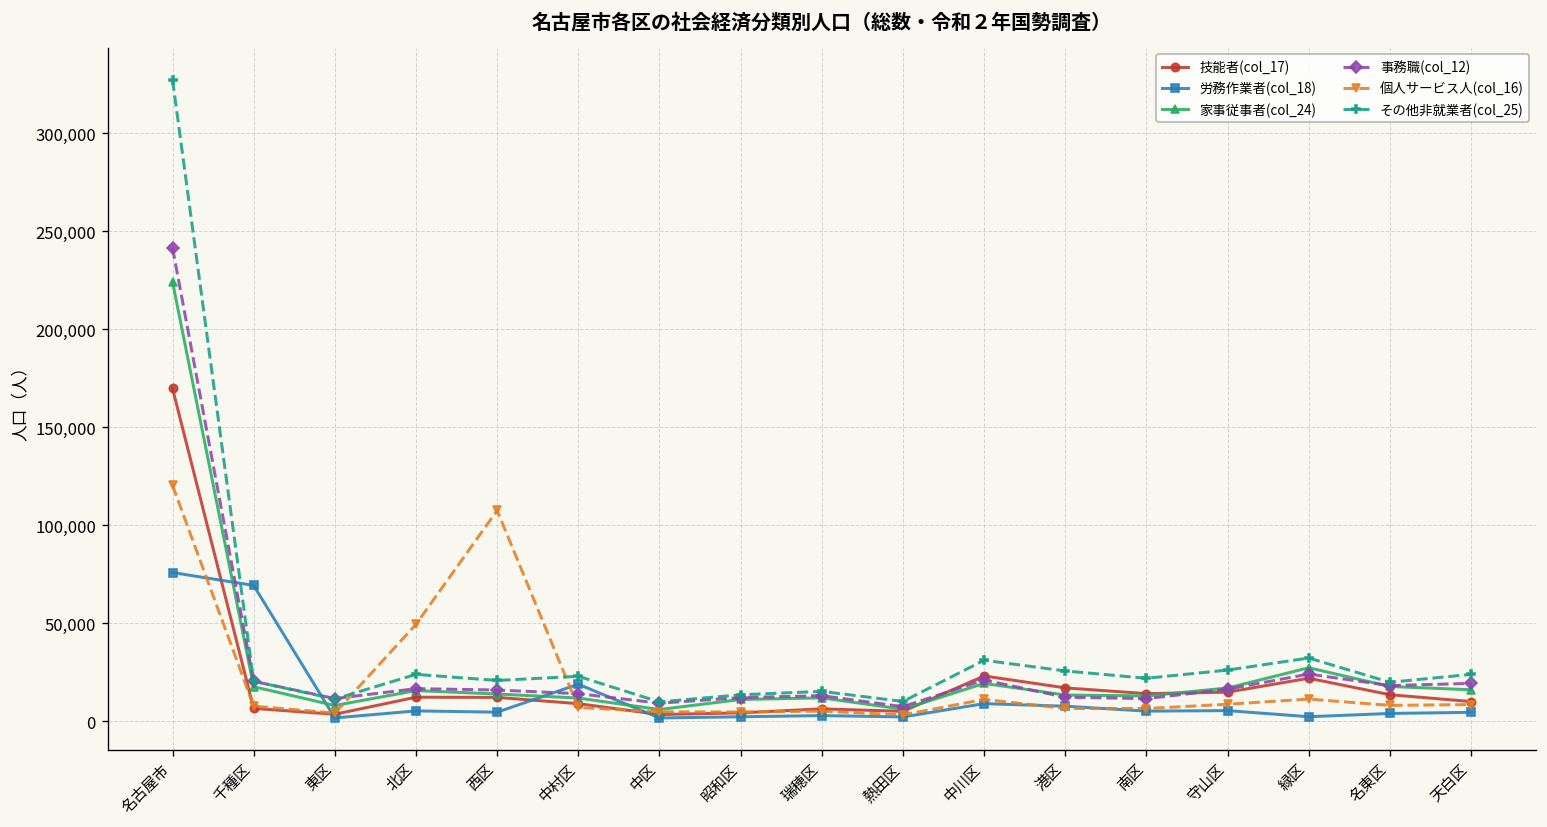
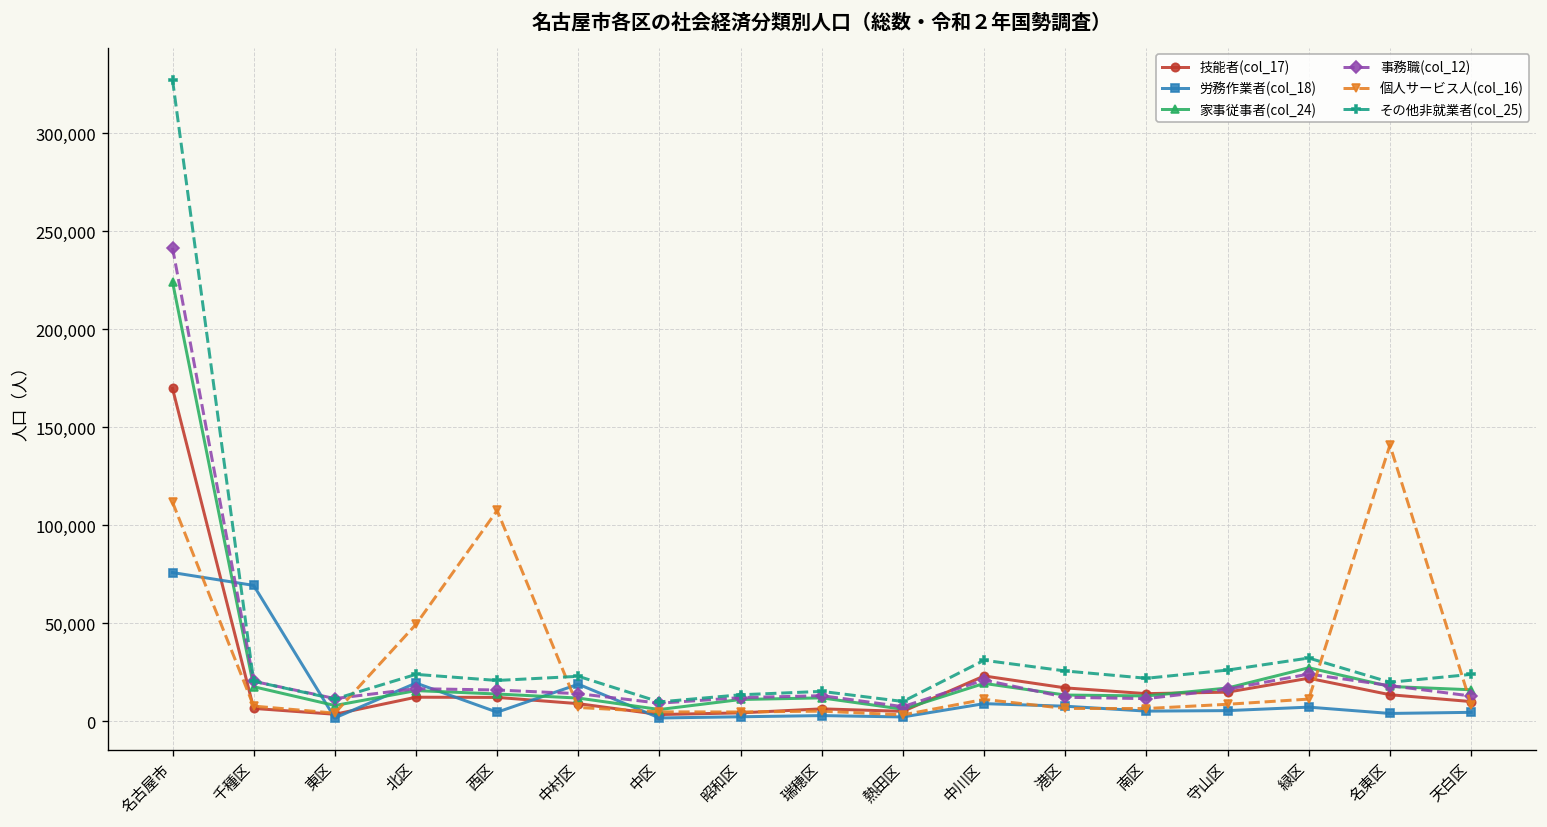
個人サービス人(col_16), 名古屋市: 120,000 -> 112,000
労務作業者(col_18), 北区: 5,000 -> 19,000
労務作業者(col_18), 緑区: 2,000 -> 7,000
個人サービス人(col_16), 名東区: 8,000 -> 141,000
事務職(col_12), 天白区: 19,000 -> 13,000
